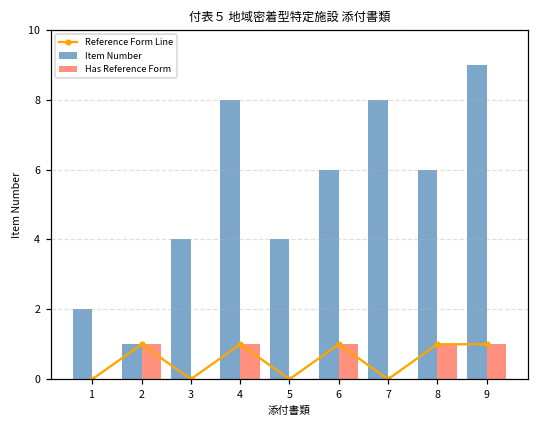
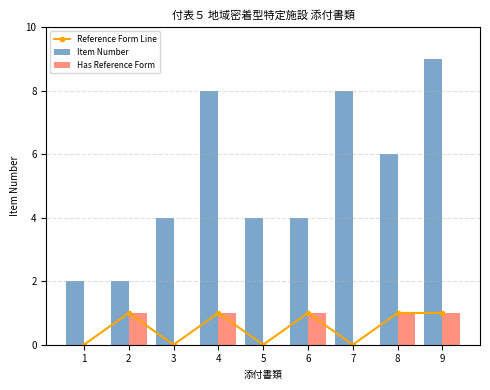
Item Number, 2: 1 -> 2
Item Number, 6: 6 -> 4
